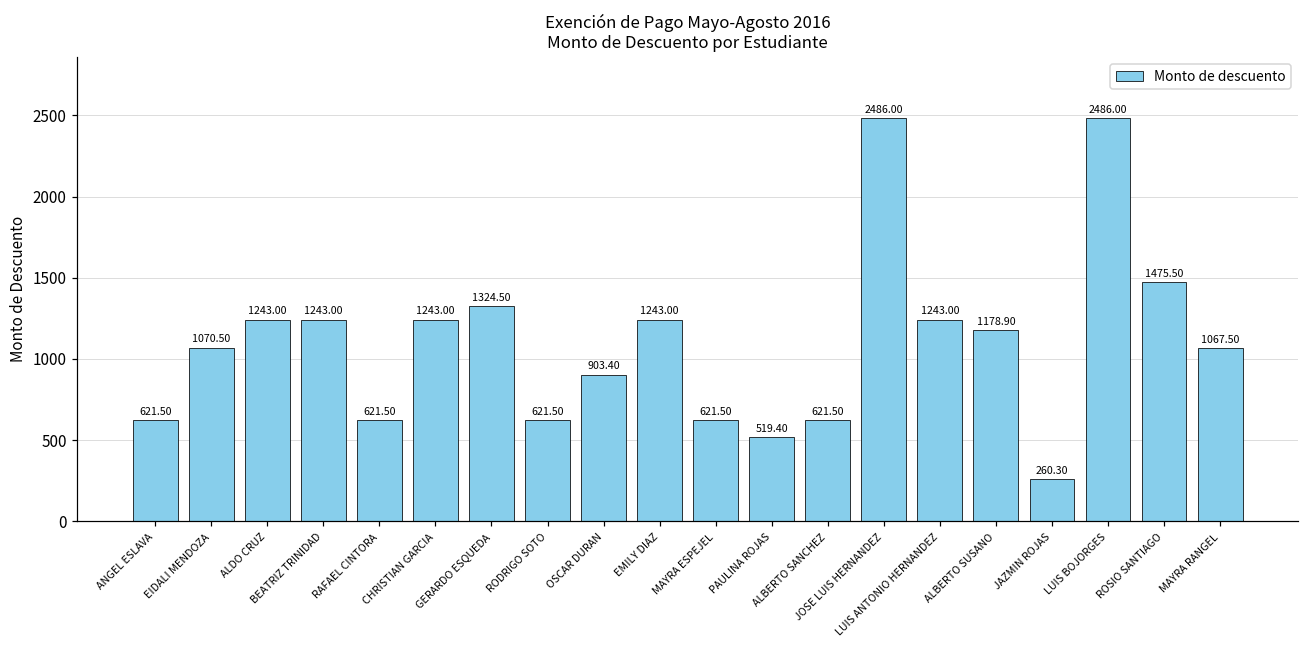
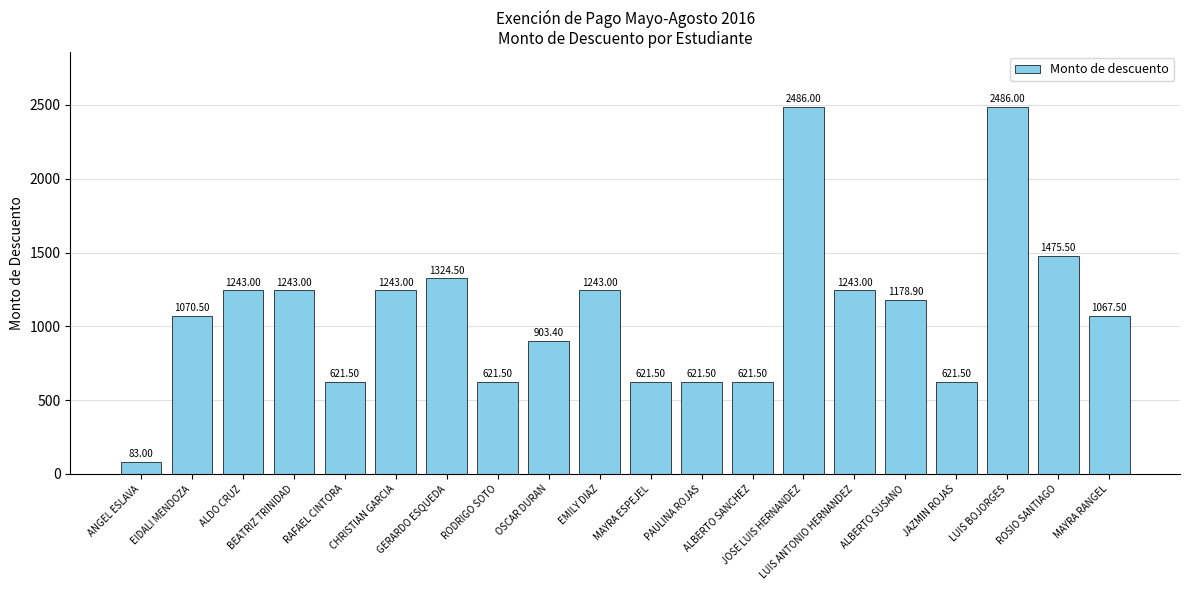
ANGEL ESLAVA: 621.50 -> 83.00
PAULINA ROJAS: 519.40 -> 621.50
JAZMIN ROJAS: 260.30 -> 621.50
